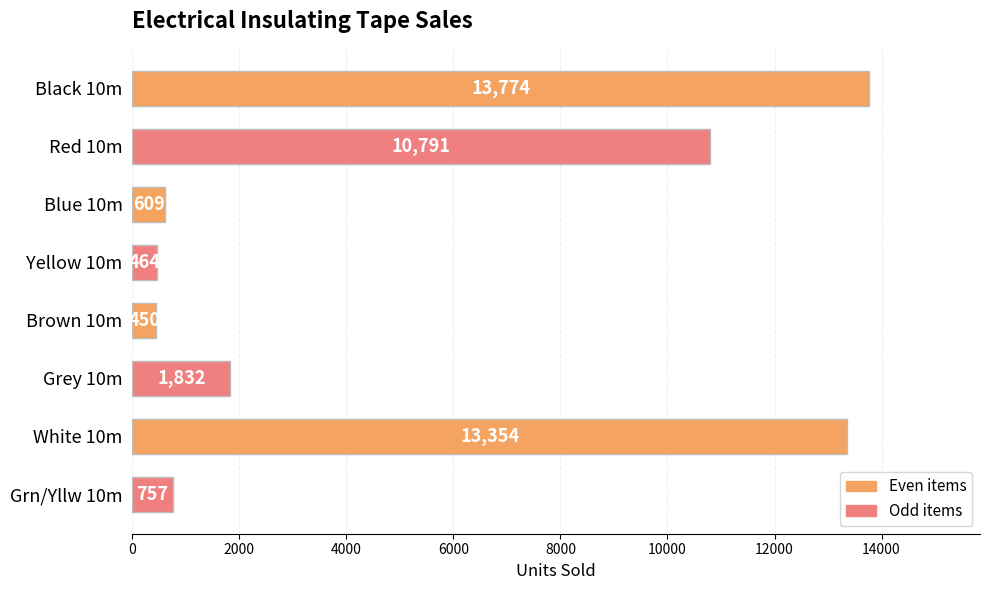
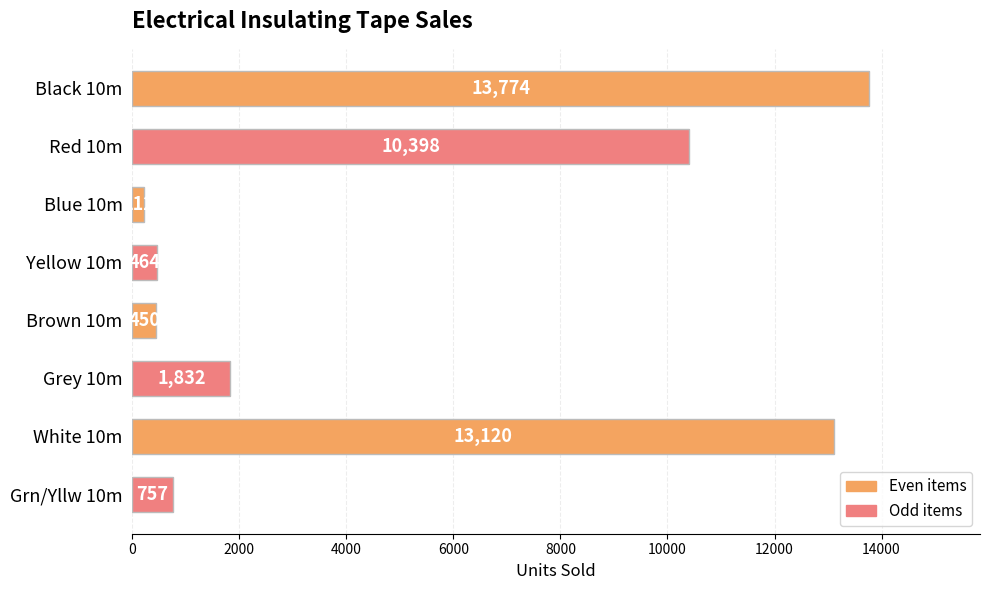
Red 10m: 10,791 -> 10,398
Blue 10m: 600 -> 200
White 10m: 13,354 -> 13,120
